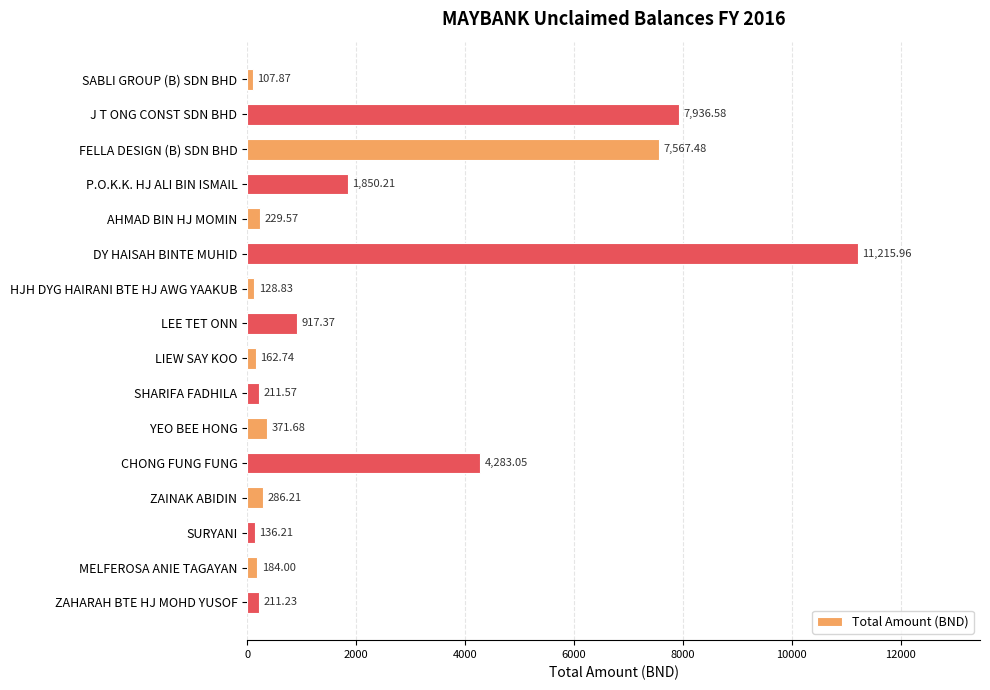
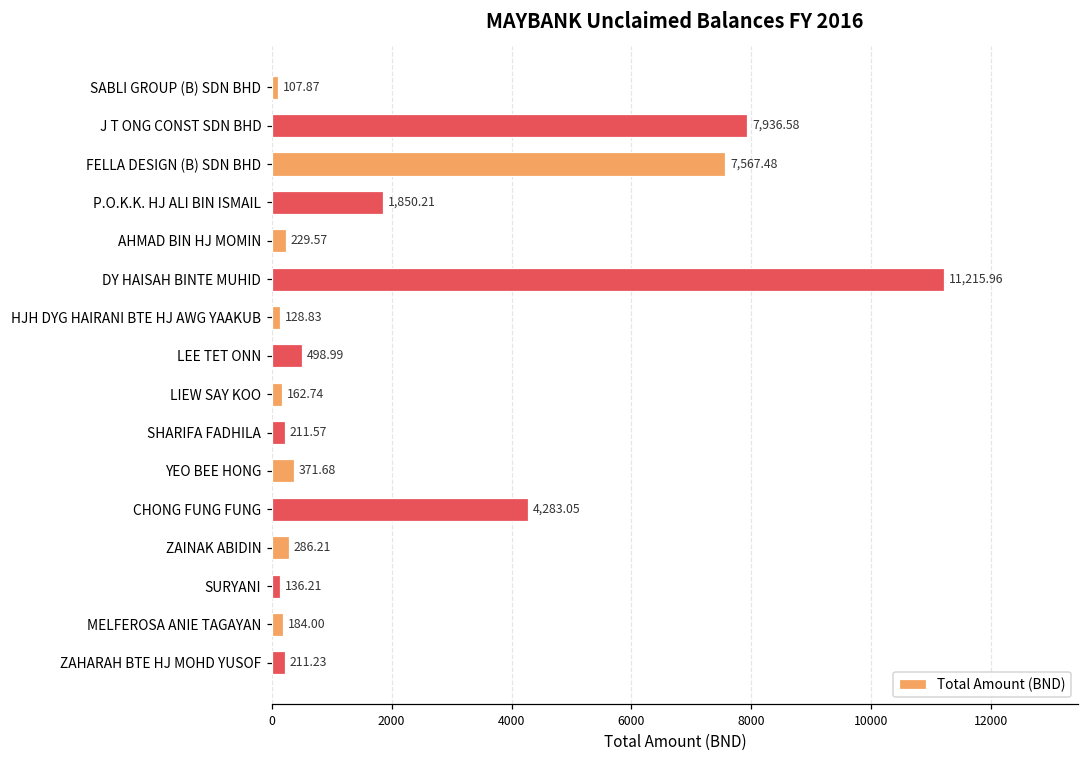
LEE TET ONN: 917.37 -> 498.99
